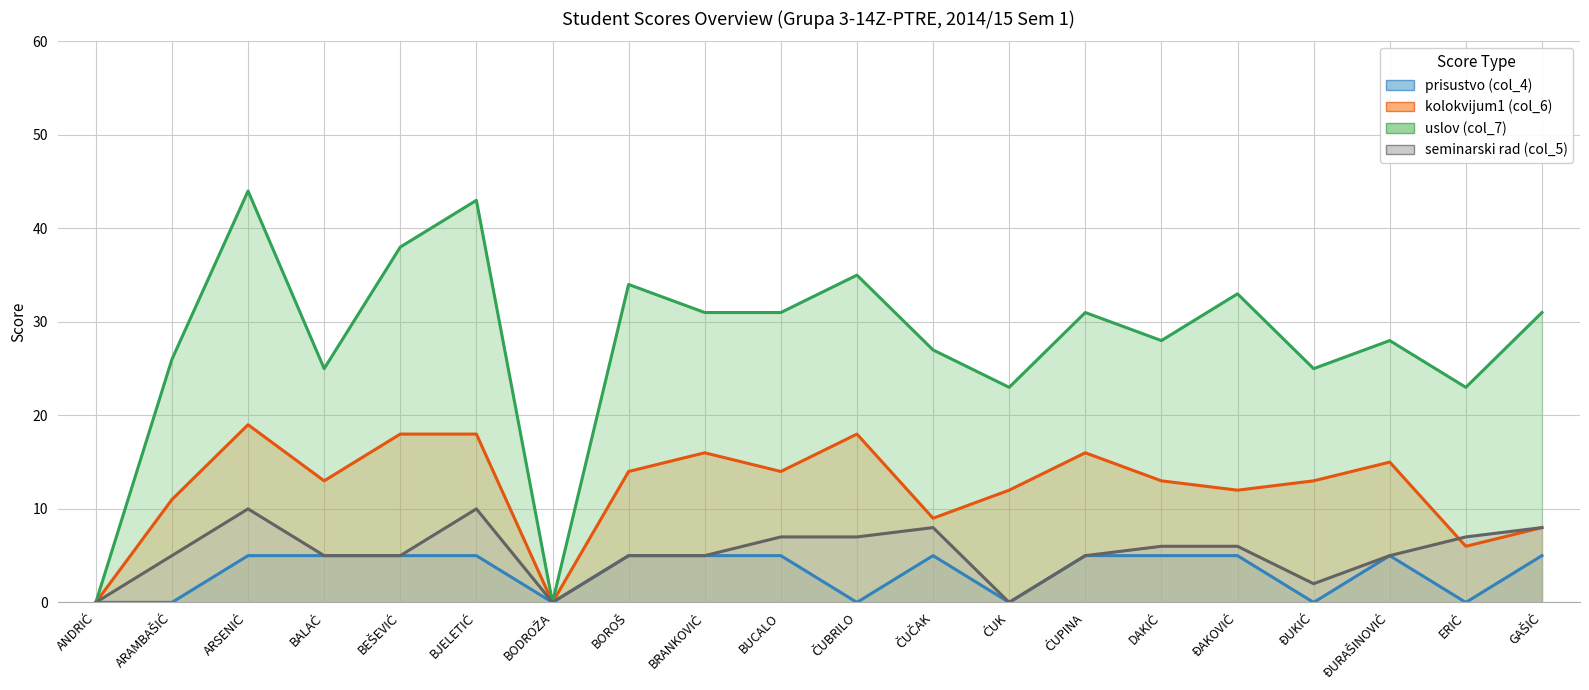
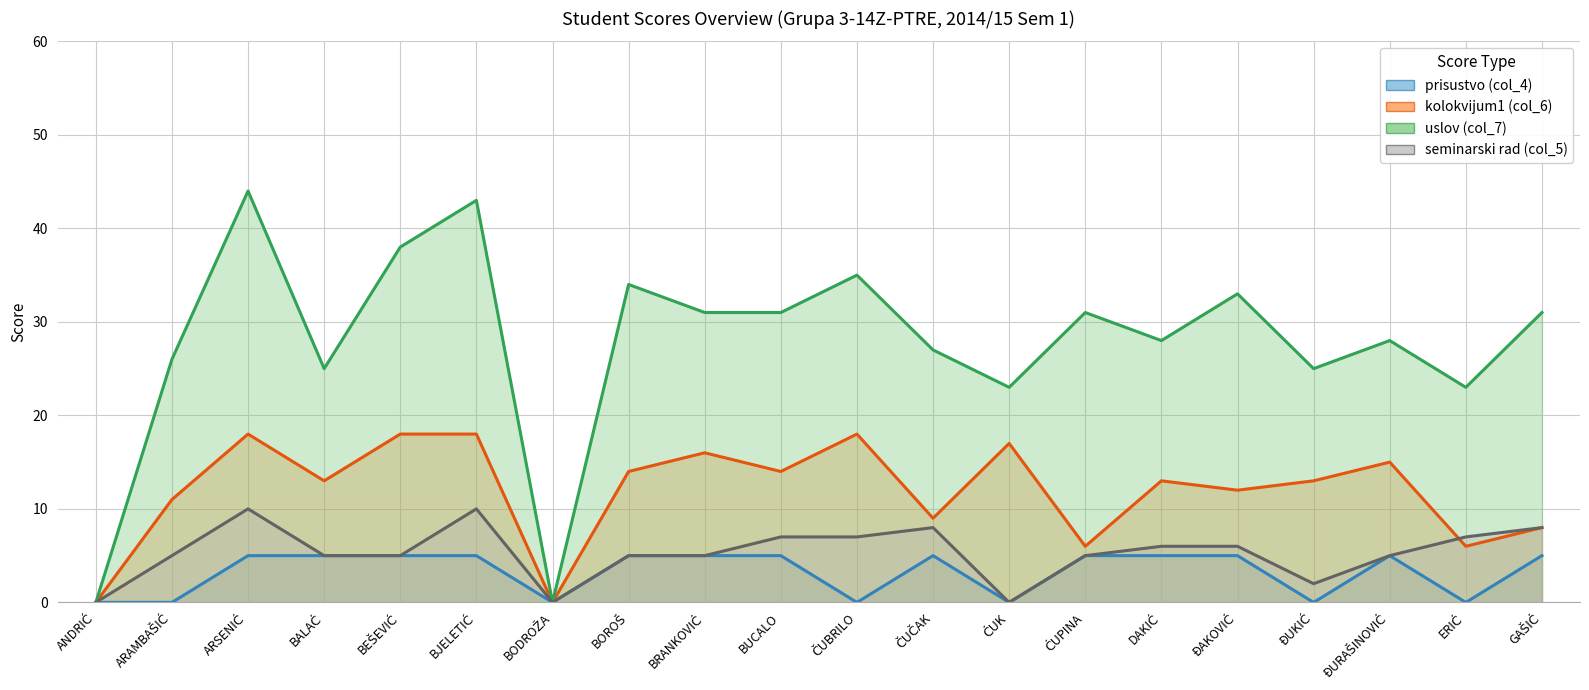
kolokvijum1 (col_6), ARSENIĆ: 19 -> 18
kolokvijum1 (col_6), ĆUK: 12 -> 17
kolokvijum1 (col_6), ĆUPINA: 16 -> 6
